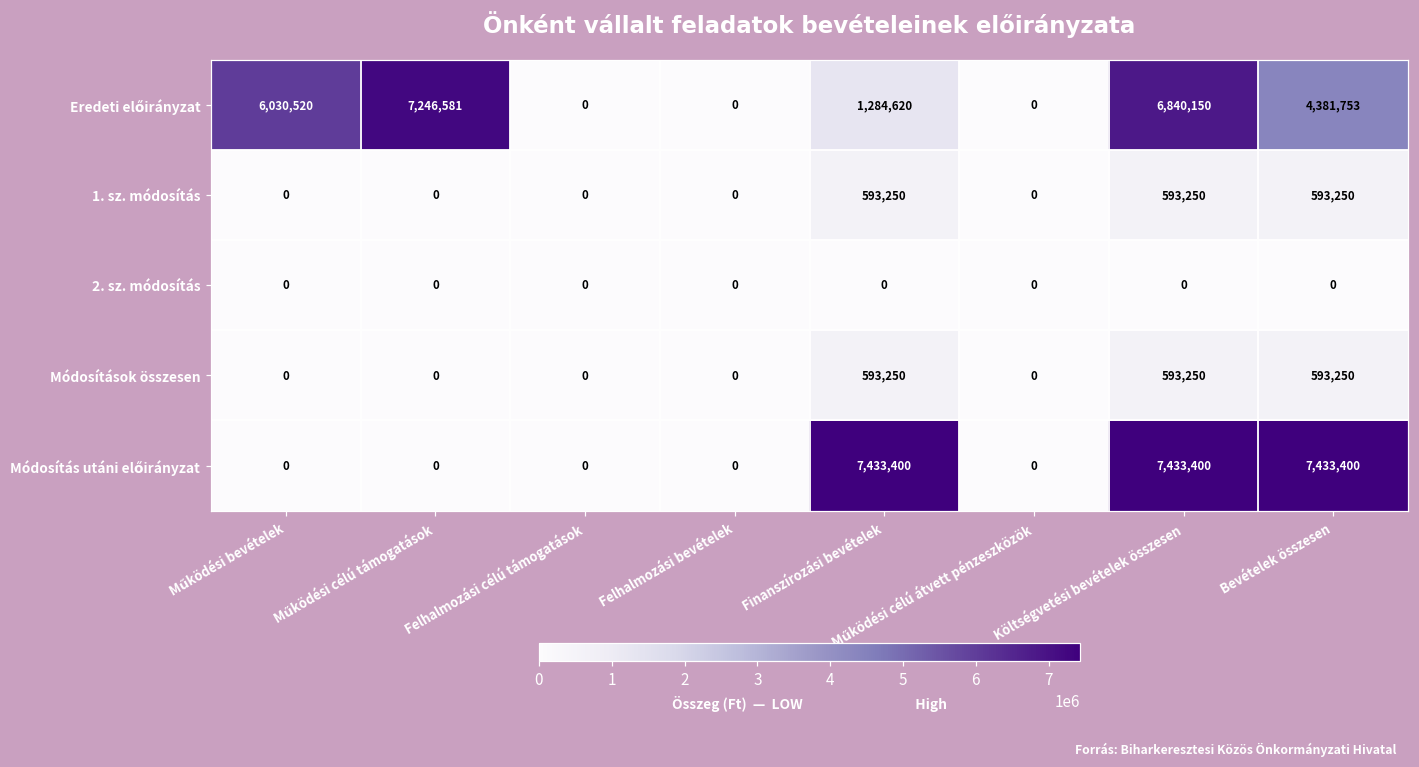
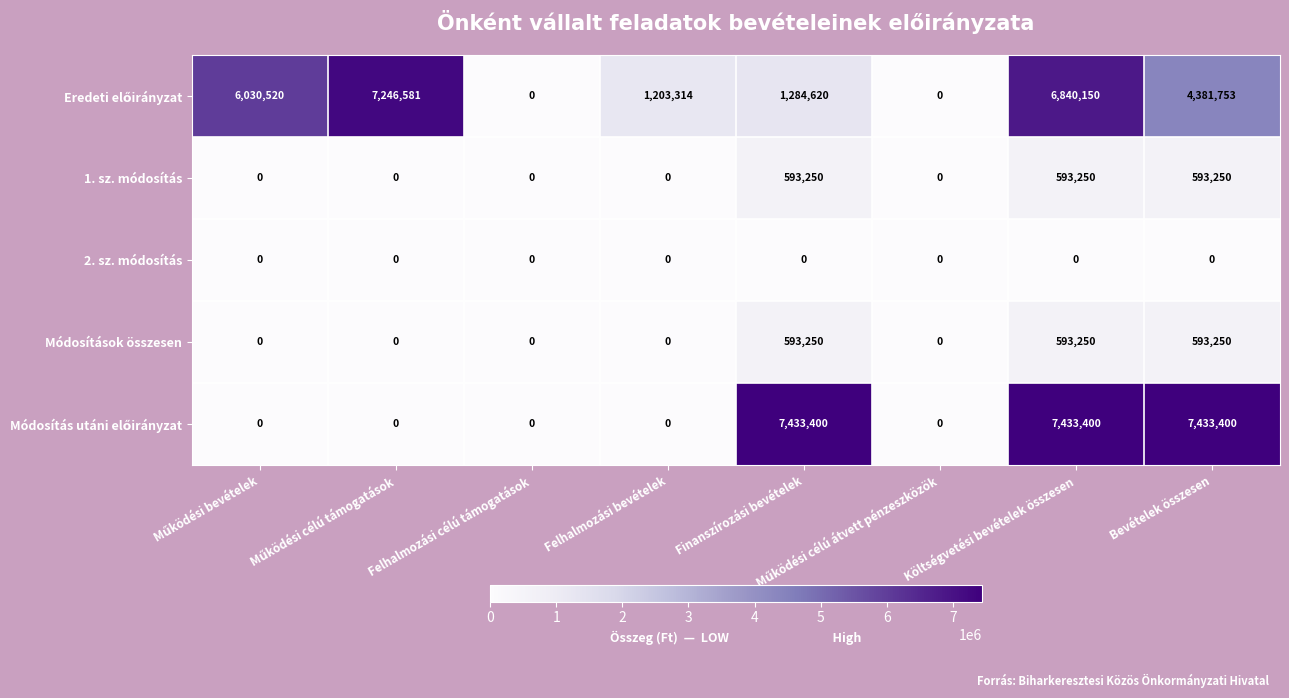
Eredeti előirányzat, Felhalmozási bevételek: 0 -> 1,203,314
